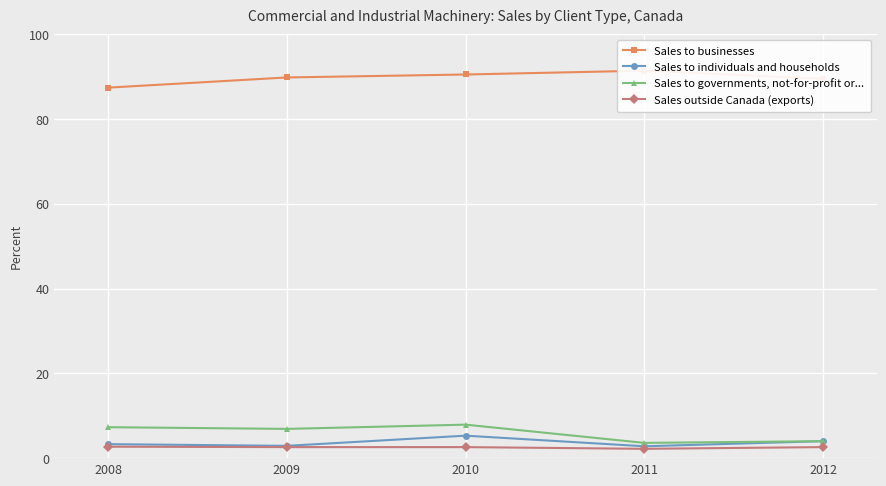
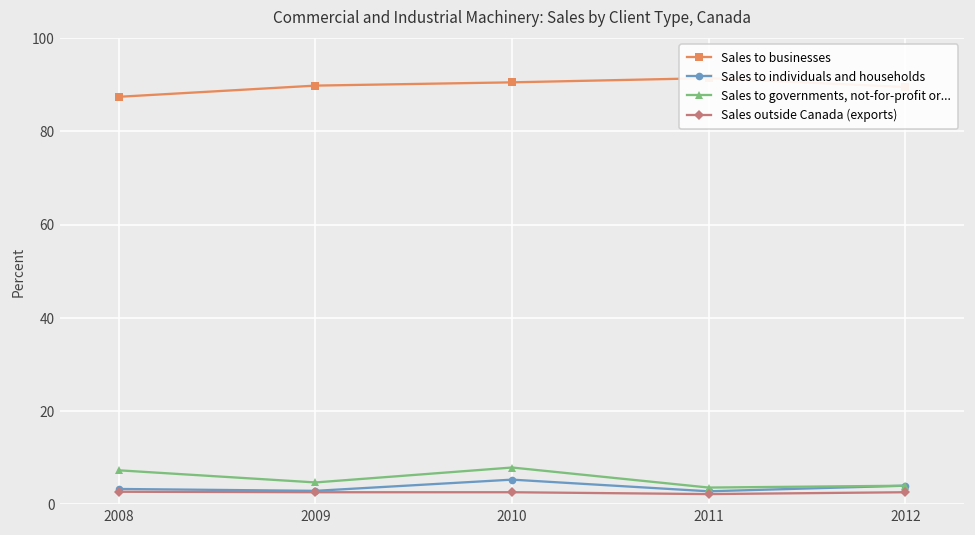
Sales to governments, not-for-profit or..., 2009: 7 -> 5
